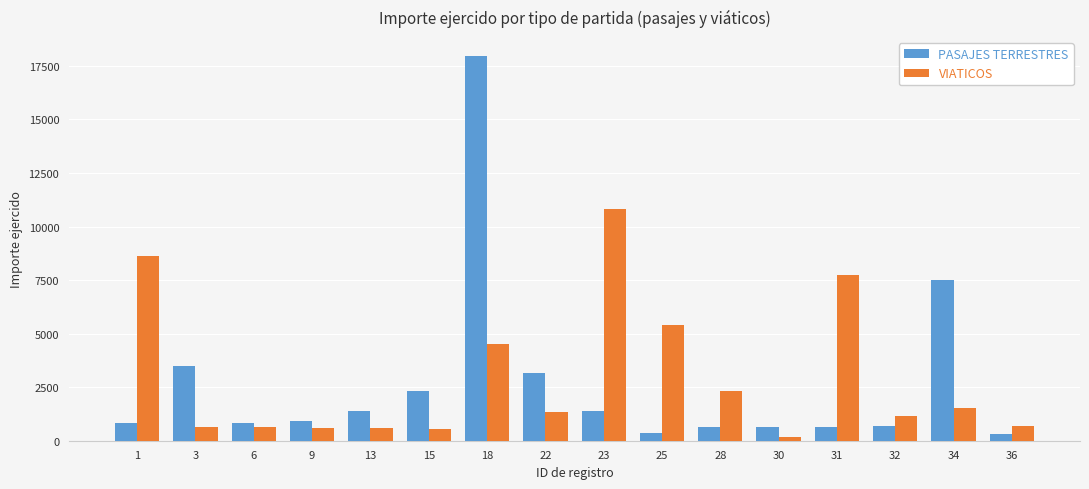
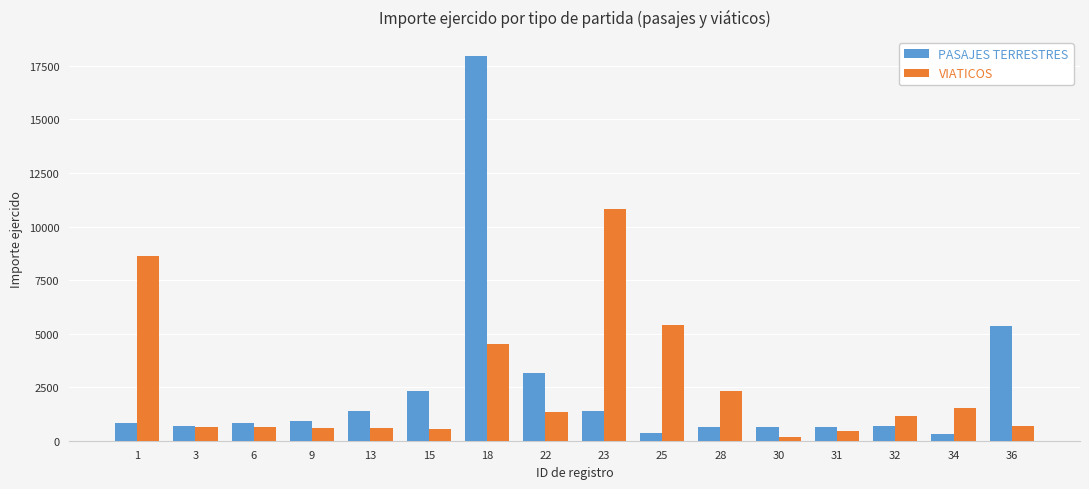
PASAJES TERRESTRES, 3: 3500 -> 700
VIATICOS, 31: 7800 -> 500
PASAJES TERRESTRES, 34: 7500 -> 300
PASAJES TERRESTRES, 36: 300 -> 5300
